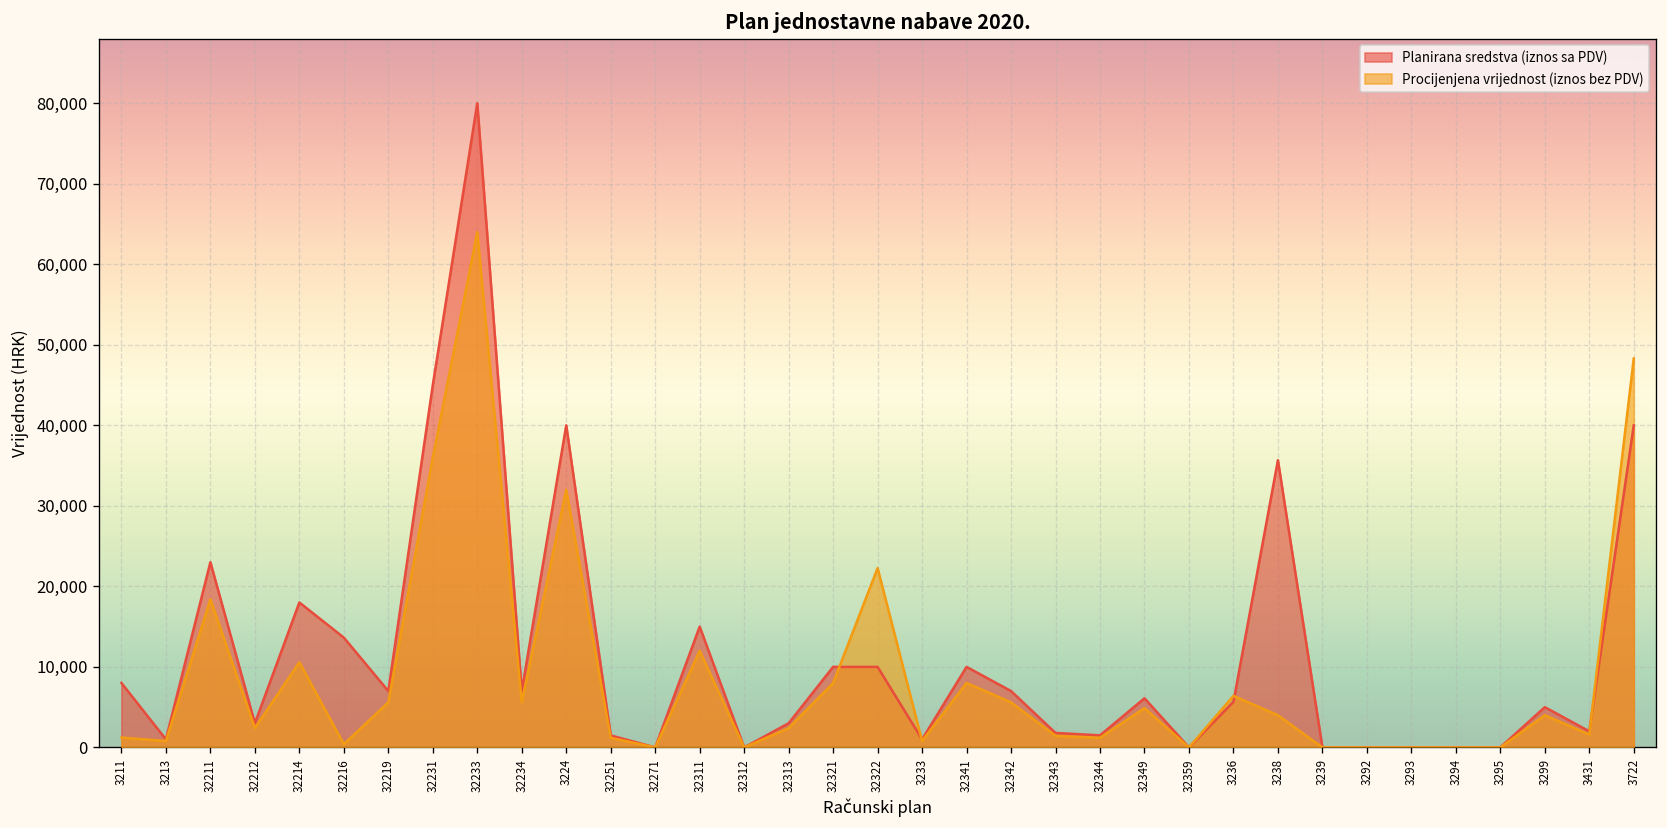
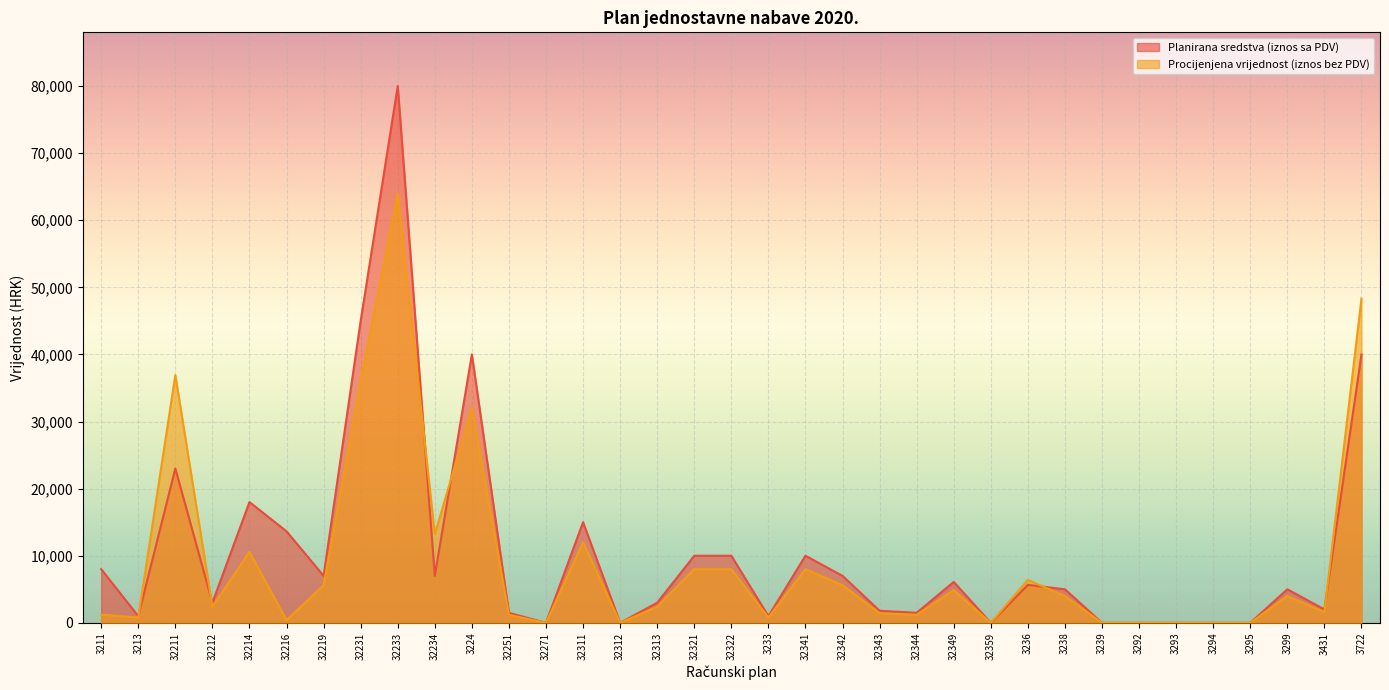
Procijenjena vrijednost (iznos bez PDV), 32211: 18,000 -> 37,000
Procijenjena vrijednost (iznos bez PDV), 32234: 6,000 -> 13,000
Procijenjena vrijednost (iznos bez PDV), 32322: 22,000 -> 8,000
Planirana sredstva (iznos sa PDV), 3238: 36,000 -> 5,000
